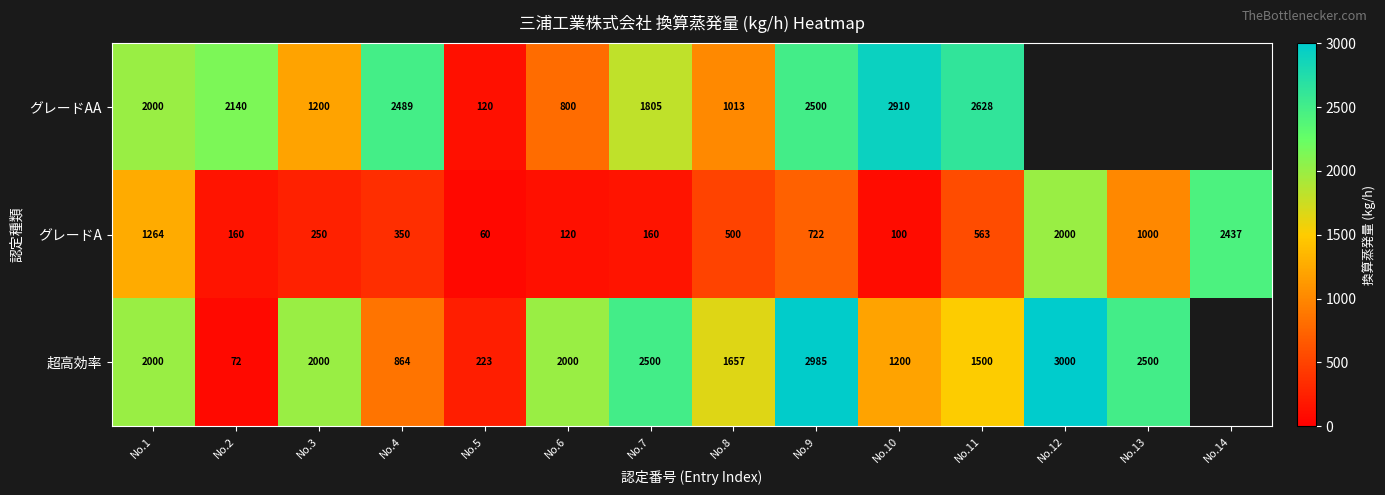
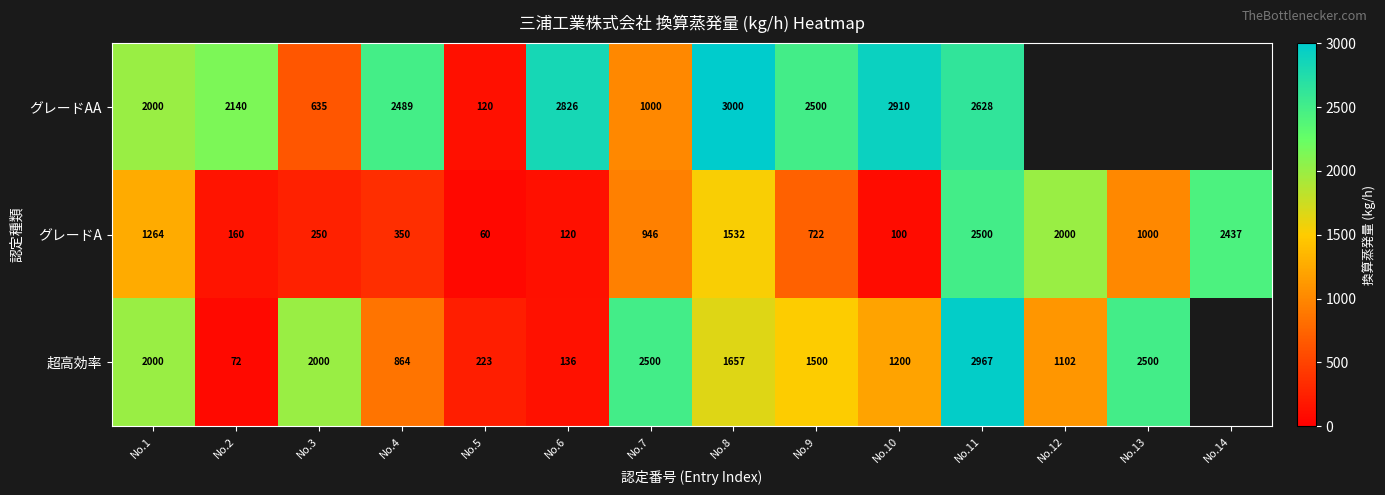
グレードAA, No.3: 1200 -> 635
グレードAA, No.6: 800 -> 2826
グレードAA, No.7: 1805 -> 1000
グレードAA, No.8: 1013 -> 3000
グレードA, No.7: 160 -> 946
グレードA, No.8: 500 -> 1532
グレードA, No.11: 563 -> 2500
超高効率, No.6: 2000 -> 136
超高効率, No.9: 2985 -> 1500
超高効率, No.11: 1500 -> 2967
超高効率, No.12: 3000 -> 1102
